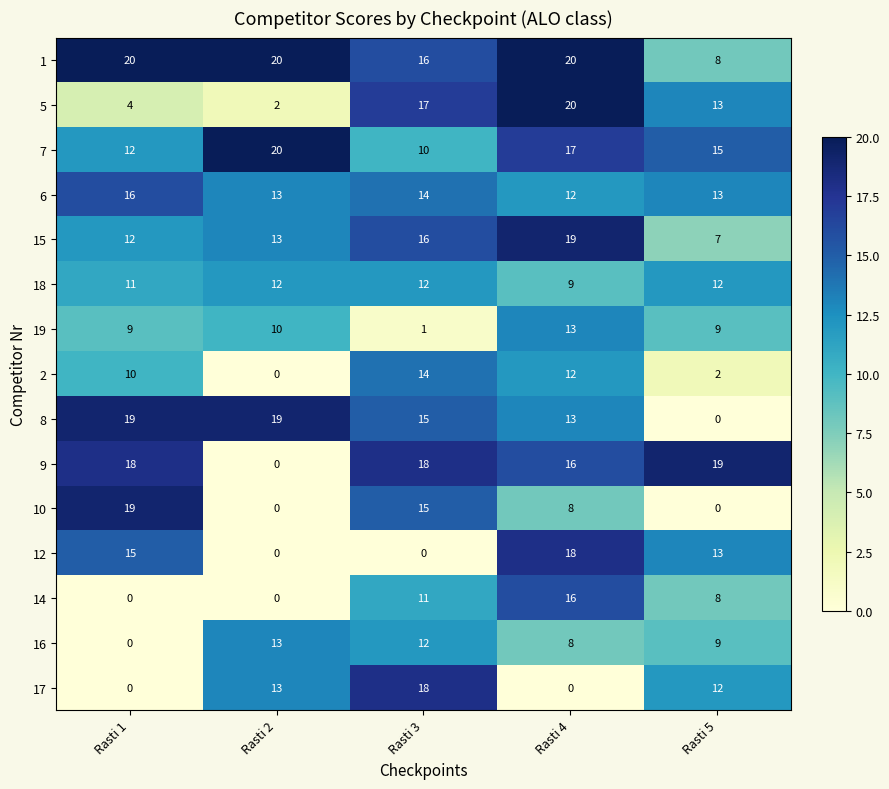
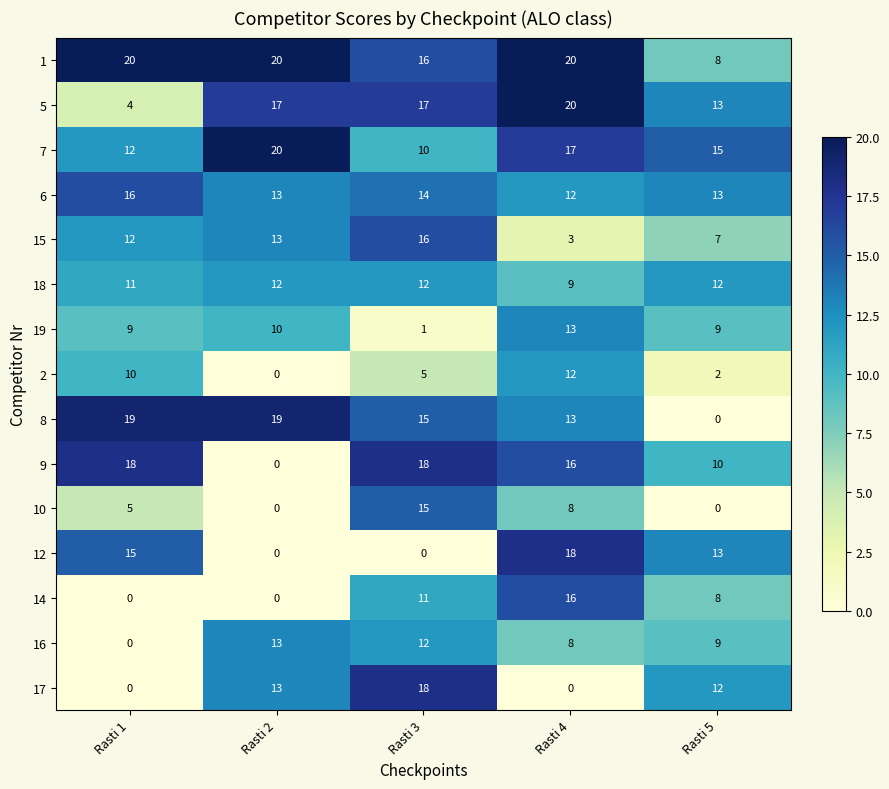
5, Rasti 2: 2 -> 17
15, Rasti 4: 19 -> 3
2, Rasti 3: 14 -> 5
9, Rasti 5: 19 -> 10
10, Rasti 1: 19 -> 5
